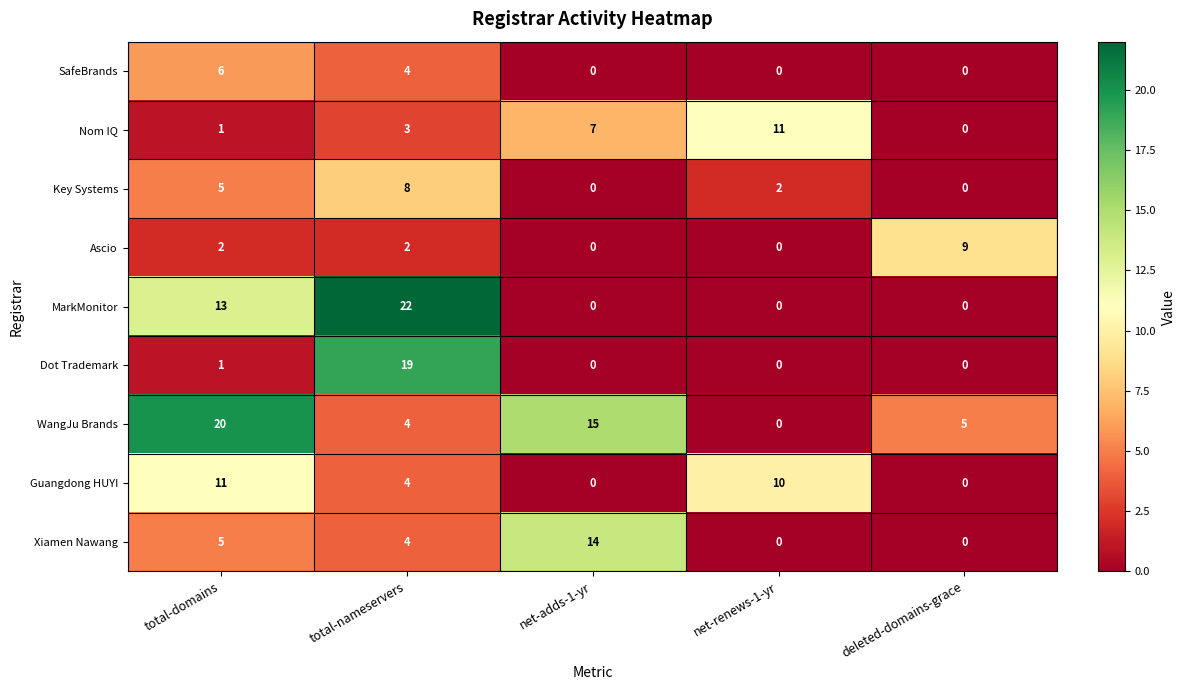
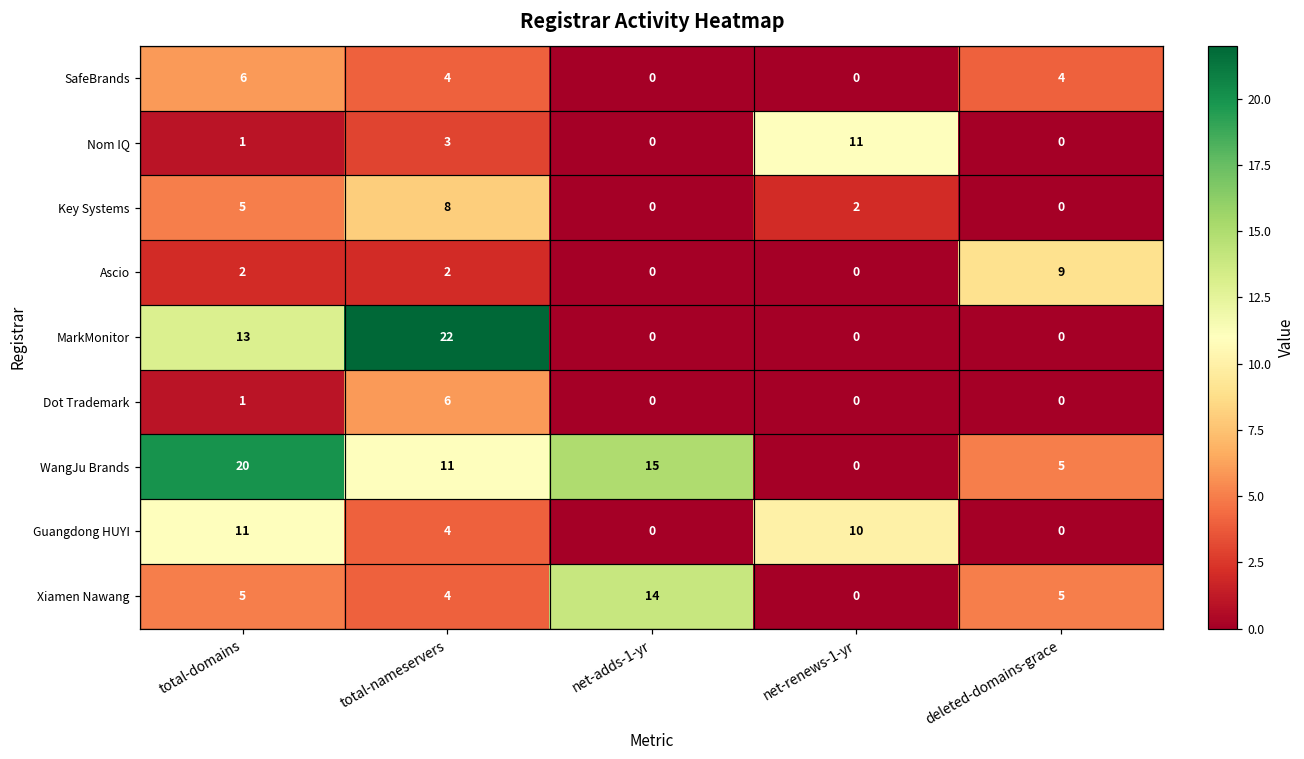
SafeBrands, deleted-domains-grace: 0 -> 4
Nom IQ, net-adds-1-yr: 7 -> 0
Dot Trademark, total-nameservers: 19 -> 6
WangJu Brands, total-nameservers: 4 -> 11
Xiamen Nawang, deleted-domains-grace: 0 -> 5
